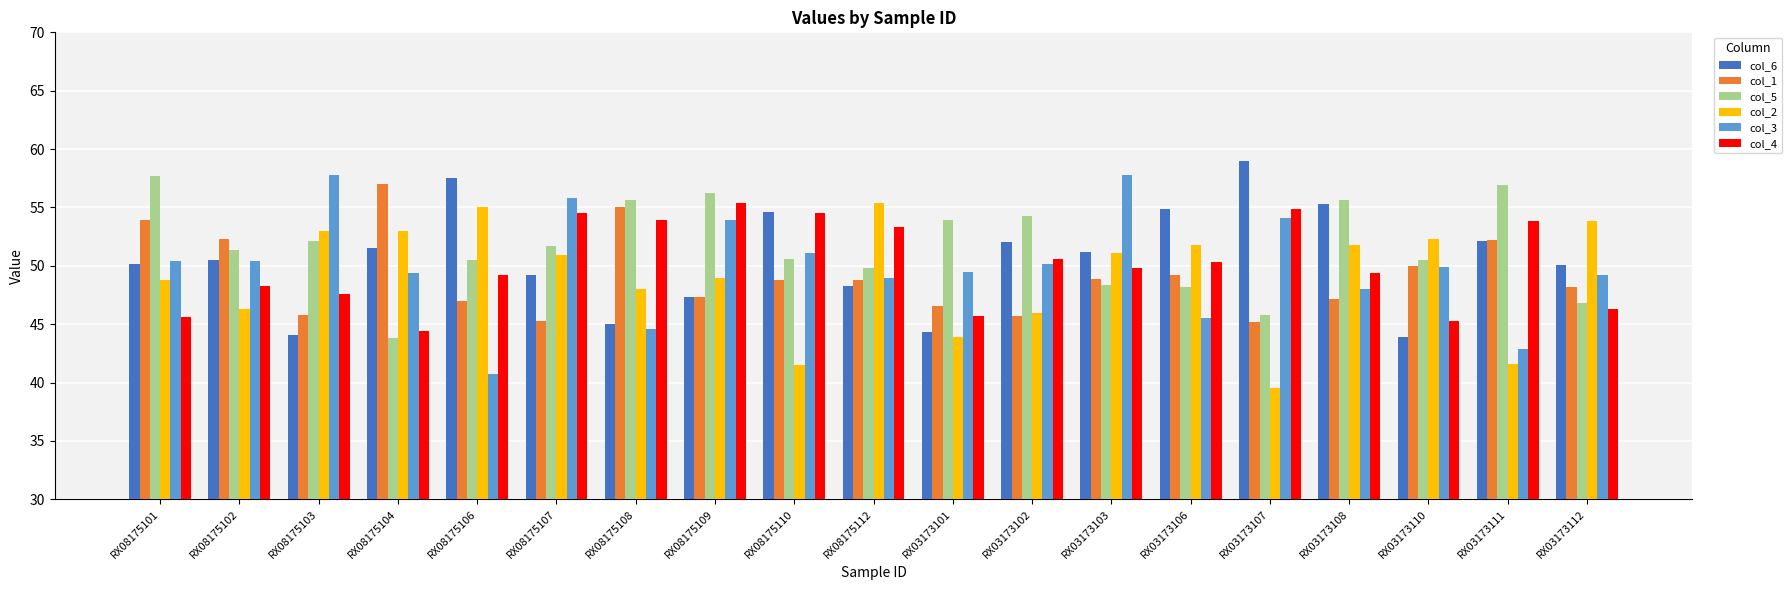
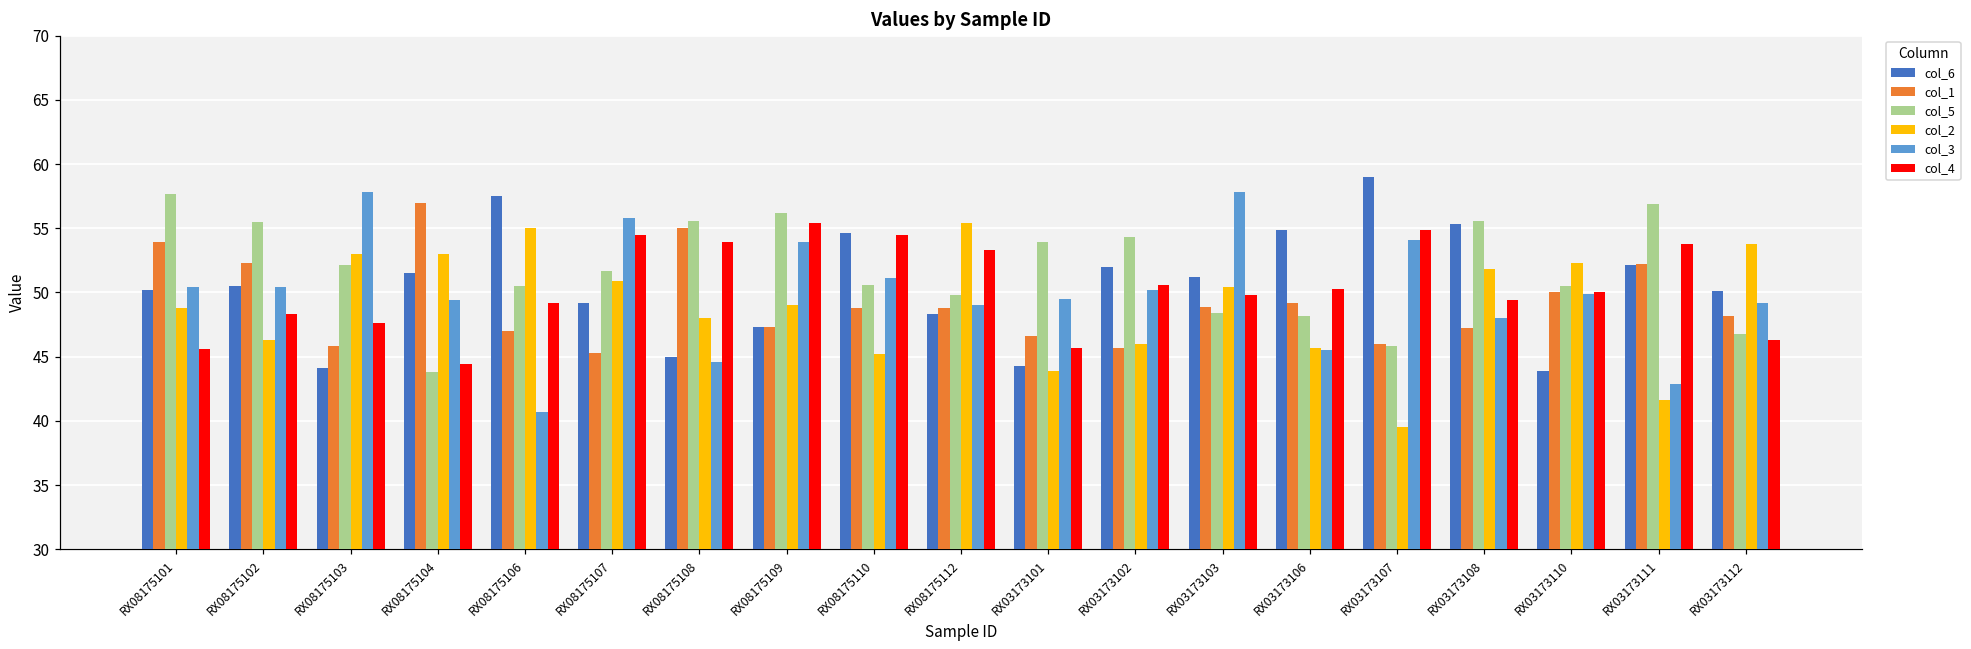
col_5, RX08175102: 51.4 -> 55.5
col_2, RX08175110: 41.5 -> 45.2
col_2, RX03173103: 51.1 -> 50.4
col_2, RX03173106: 51.8 -> 45.7
col_1, RX03173107: 45.2 -> 46.0
col_4, RX03173110: 45.3 -> 50.0
